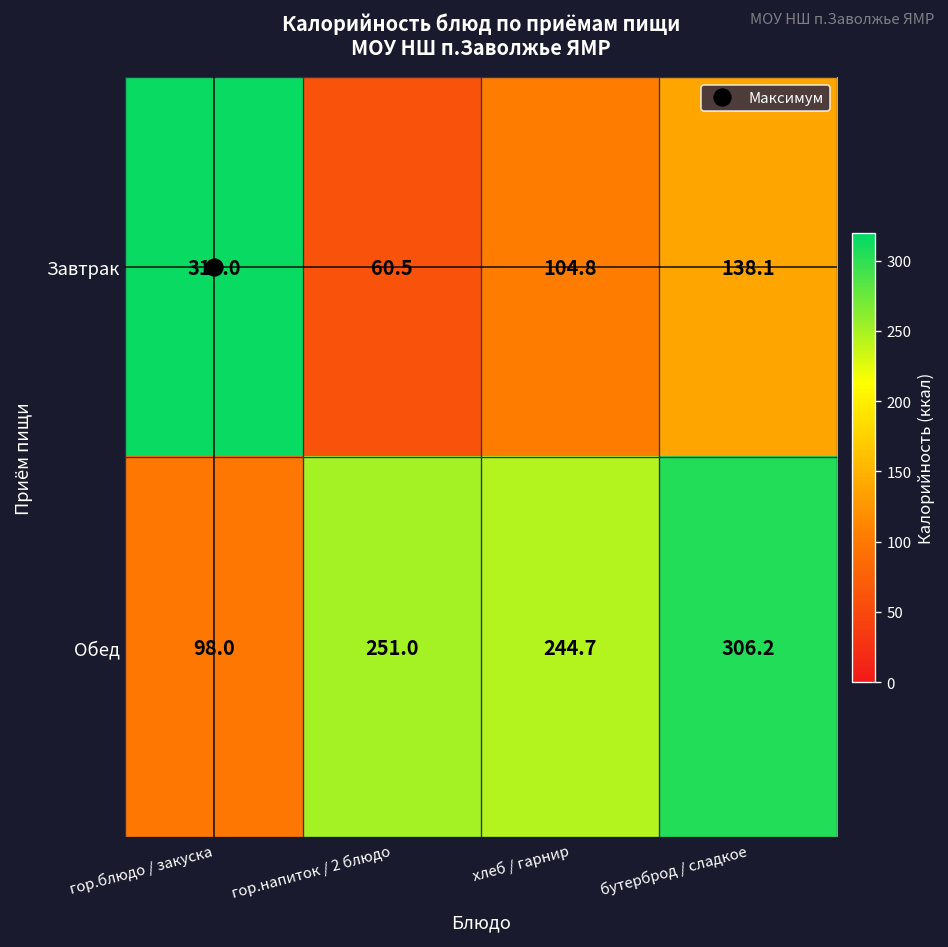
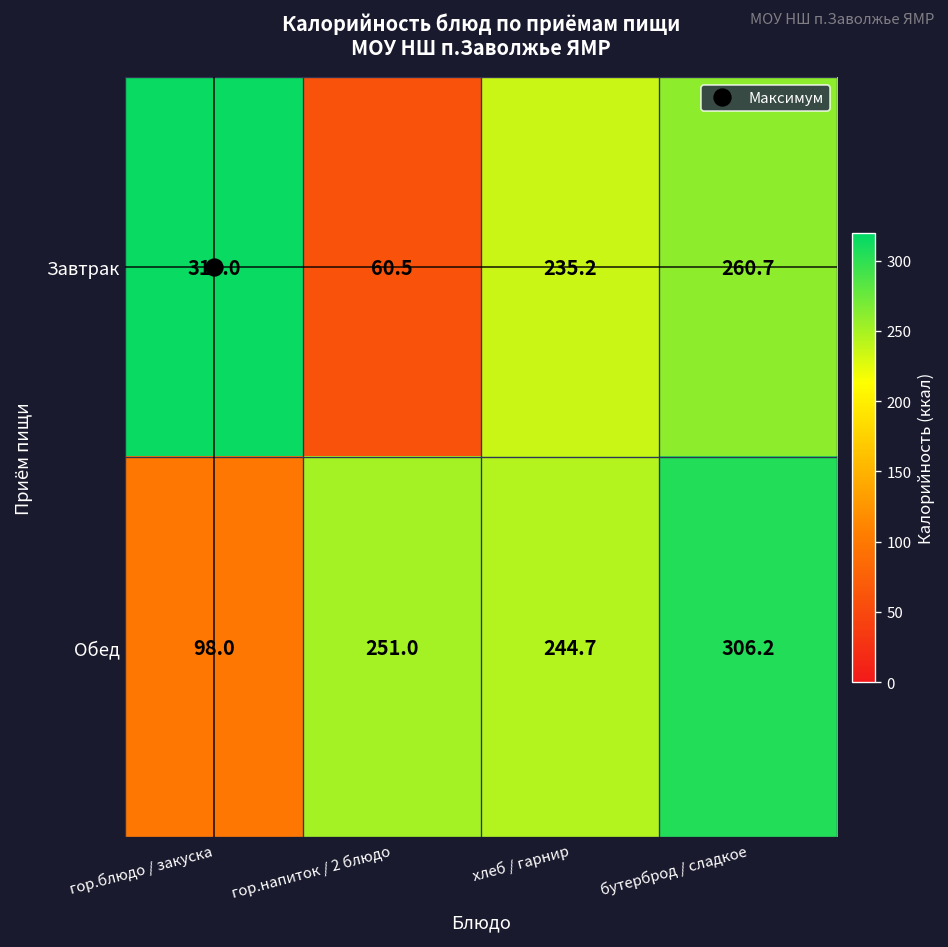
Завтрак, хлеб / гарнир: 104.8 -> 235.2
Завтрак, бутерброд / сладкое: 138.1 -> 260.7
